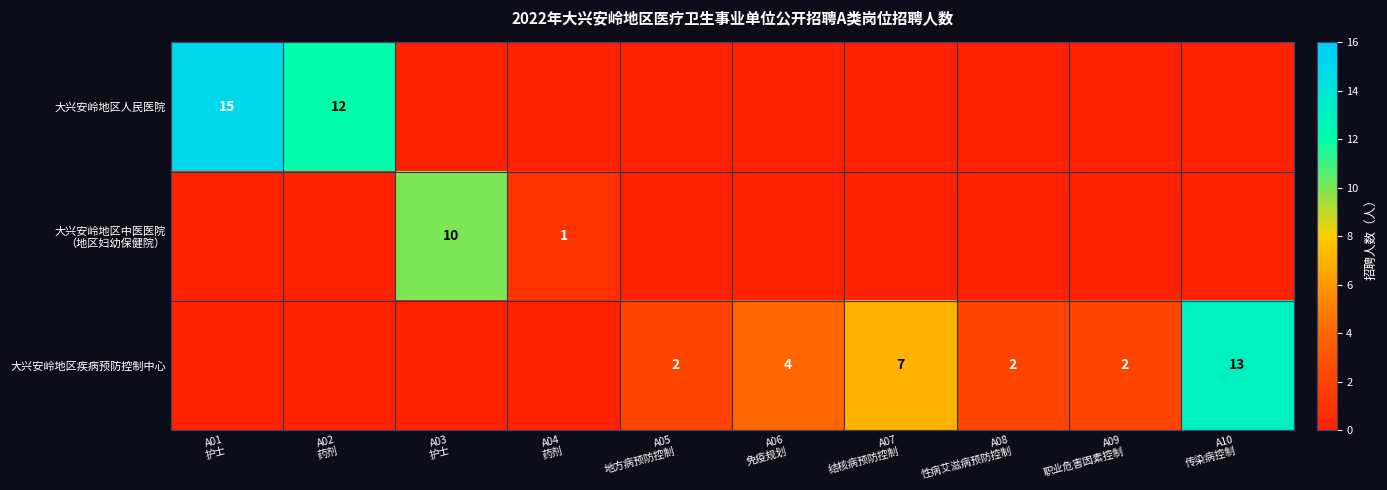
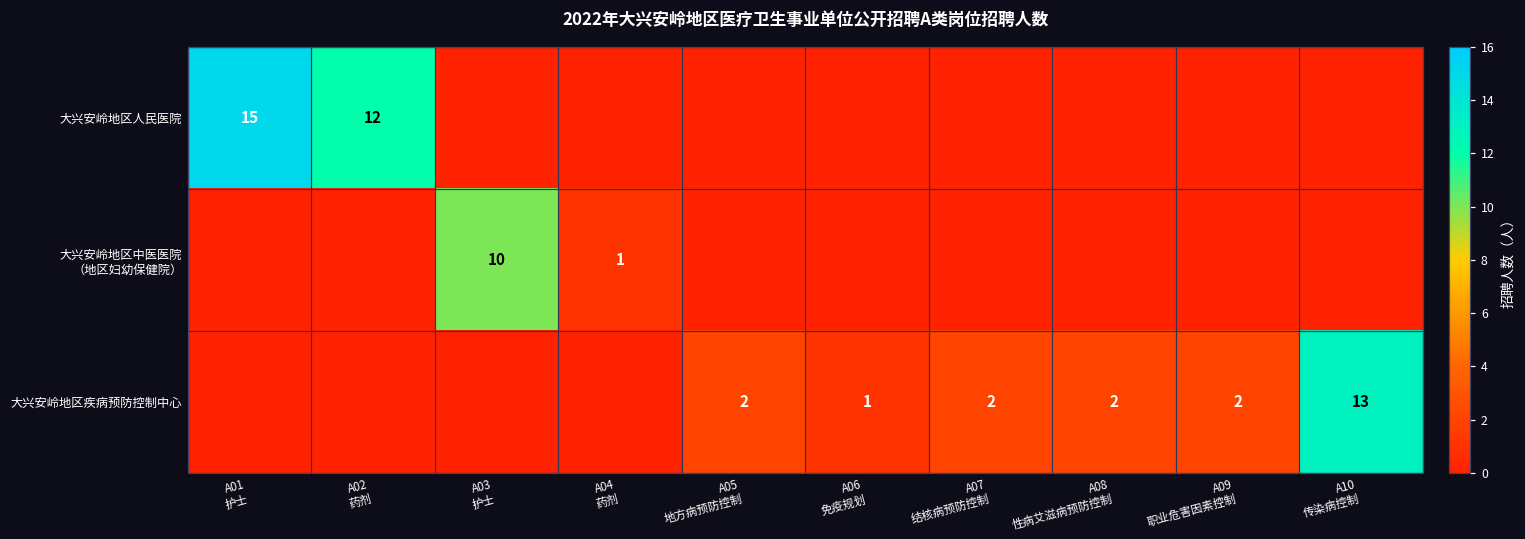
大兴安岭地区疾病预防控制中心, A06 免疫规划: 4 -> 1
大兴安岭地区疾病预防控制中心, A07 结核病预防控制: 7 -> 2
